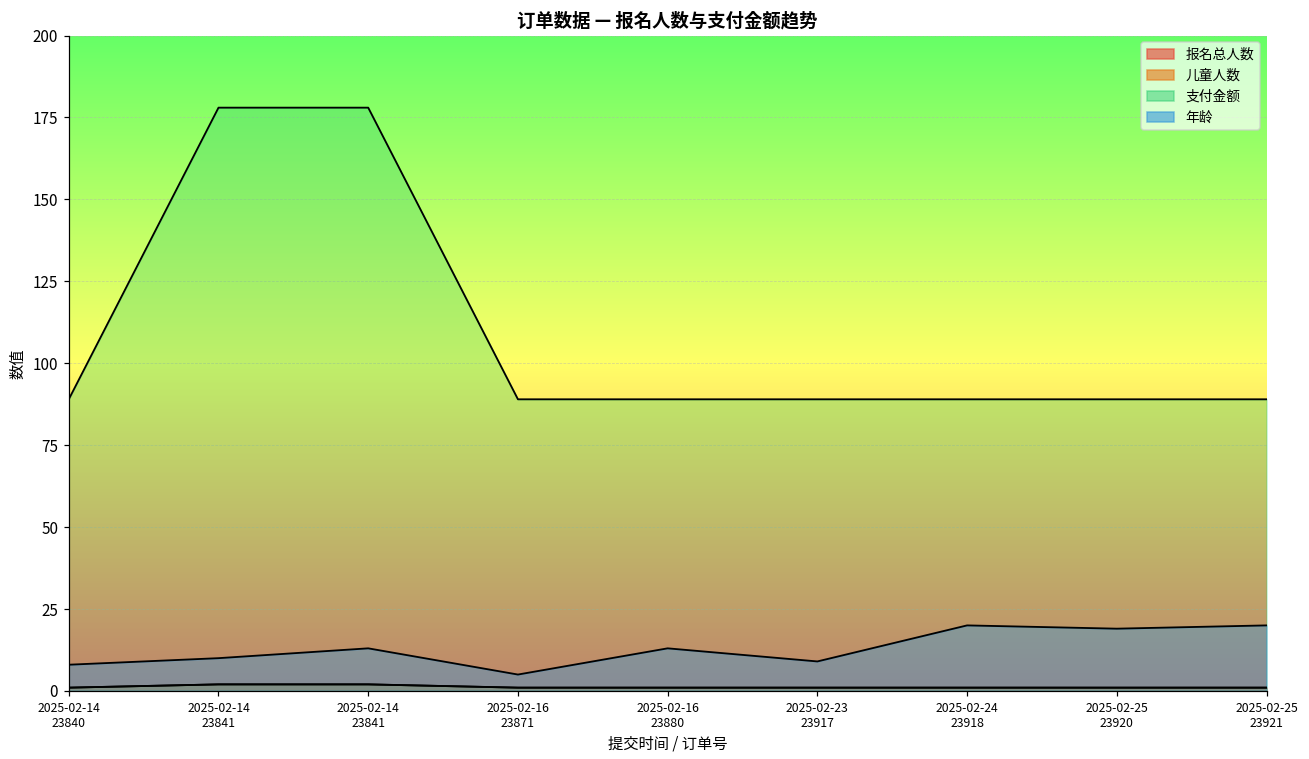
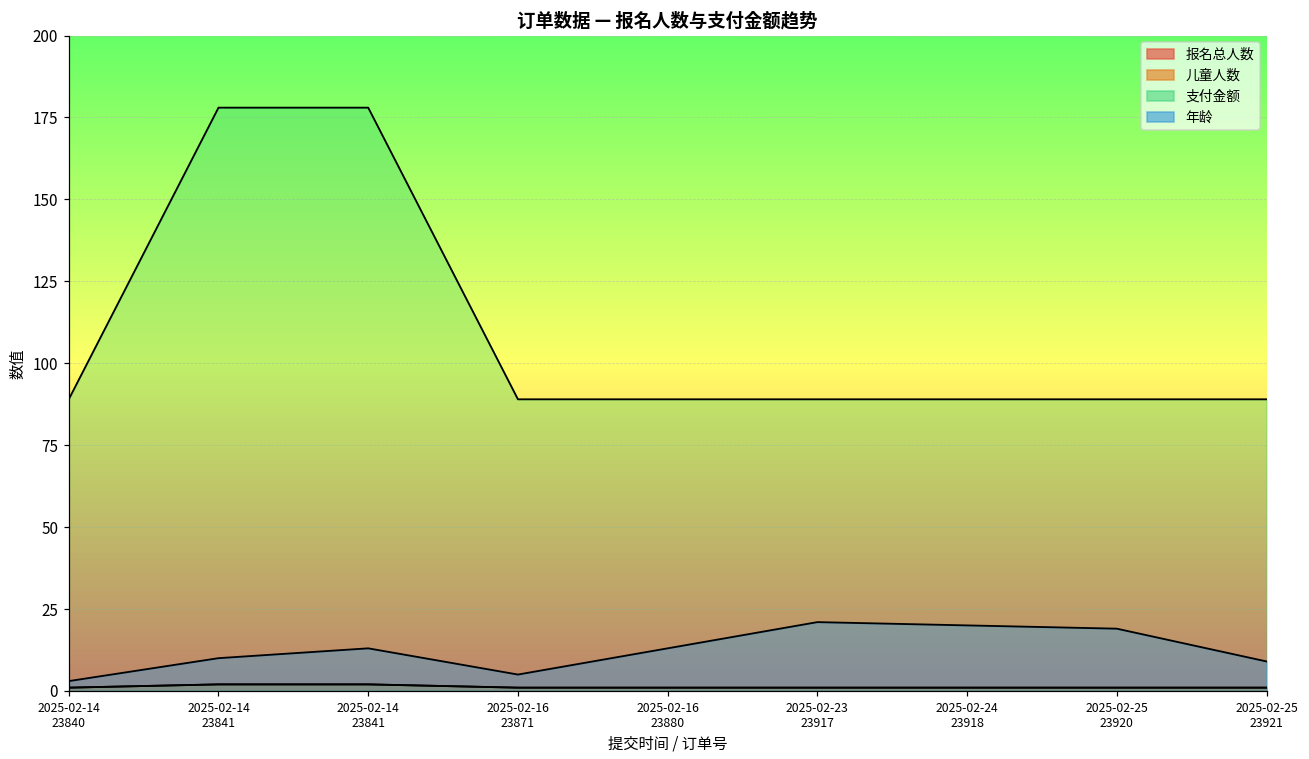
年龄, 2025-02-14 23840: 8 -> 3
年龄, 2025-02-23 23917: 9 -> 21
年龄, 2025-02-25 23921: 20 -> 9
